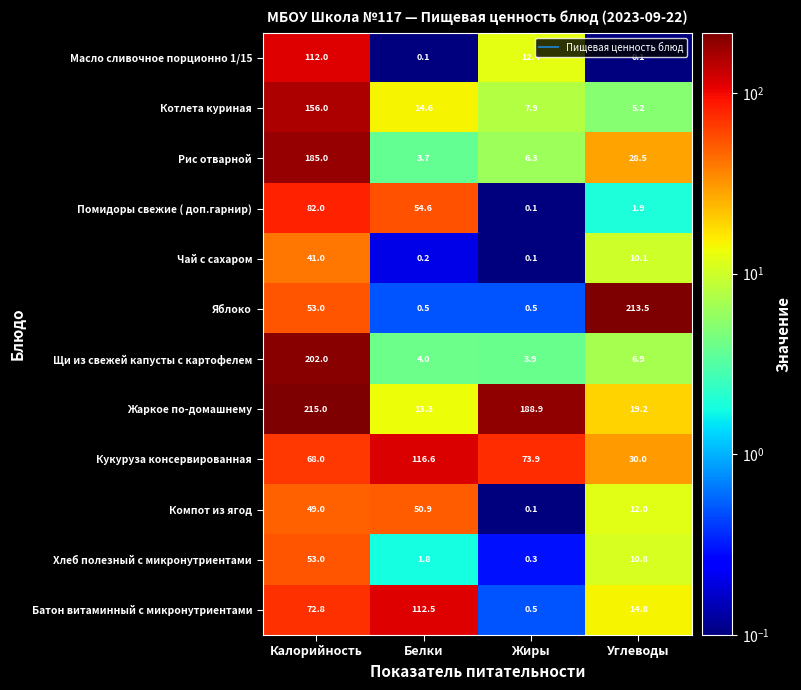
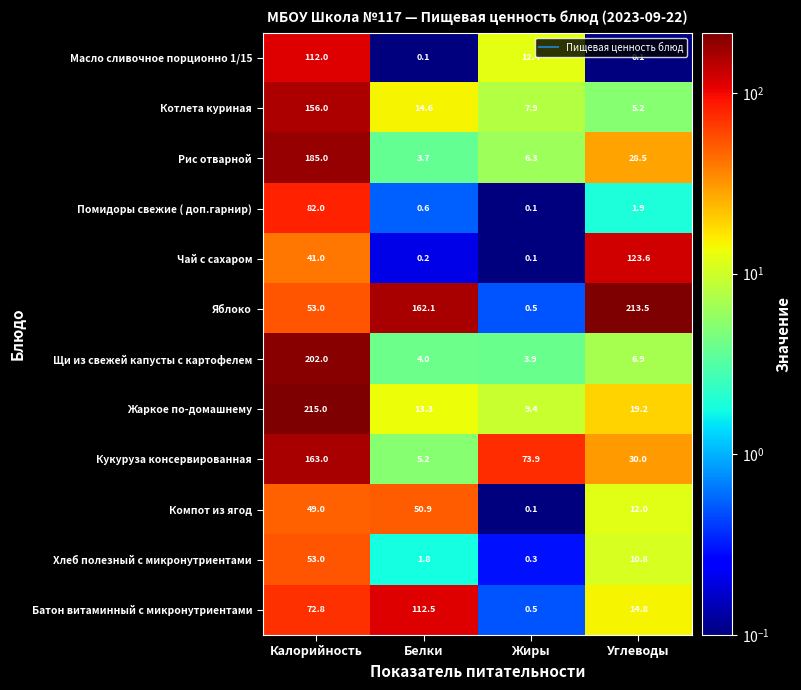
Помидоры свежие ( доп.гарнир), Белки: 54.6 -> 0.6
Чай с сахаром, Углеводы: 10.1 -> 123.6
Яблоко, Белки: 0.5 -> 162.1
Жаркое по-домашнему, Жиры: 188.9 -> 9.4
Кукуруза консервированная, Калорийность: 68.0 -> 163.0
Кукуруза консервированная, Белки: 116.6 -> 5.2
